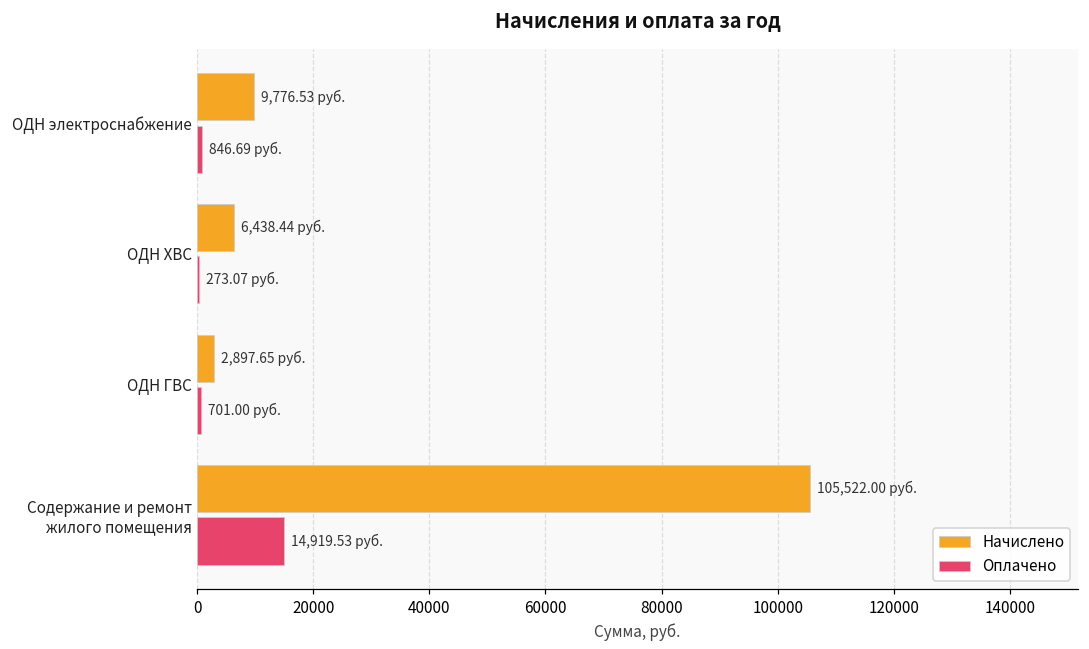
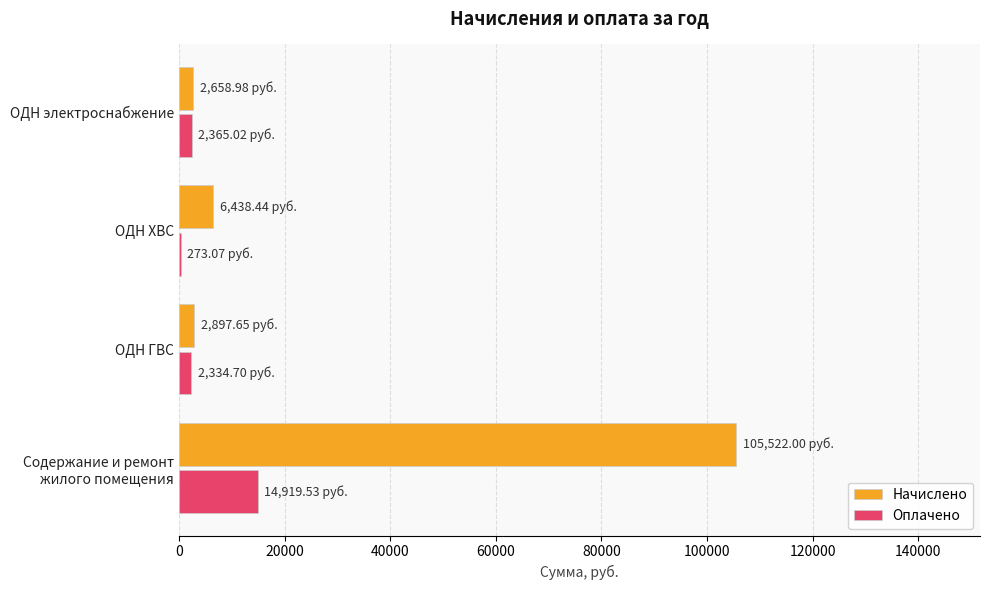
Начислено, ОДН электроснабжение: 9,776.53 -> 2,658.98
Оплачено, ОДН электроснабжение: 846.69 -> 2,365.02
Оплачено, ОДН ГВС: 701.00 -> 2,334.70
